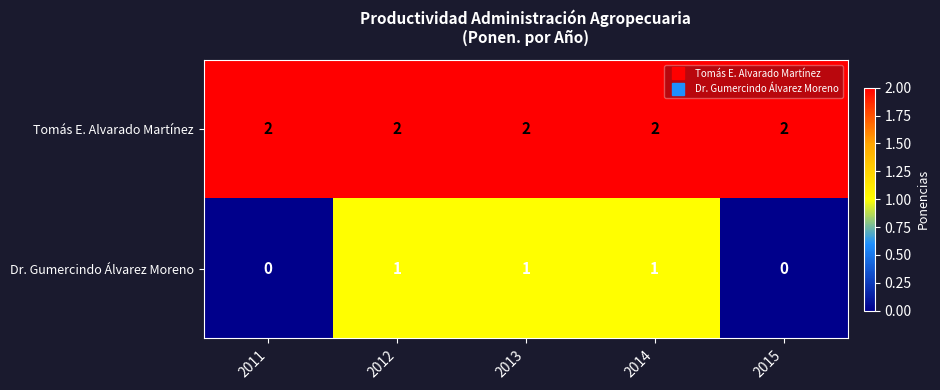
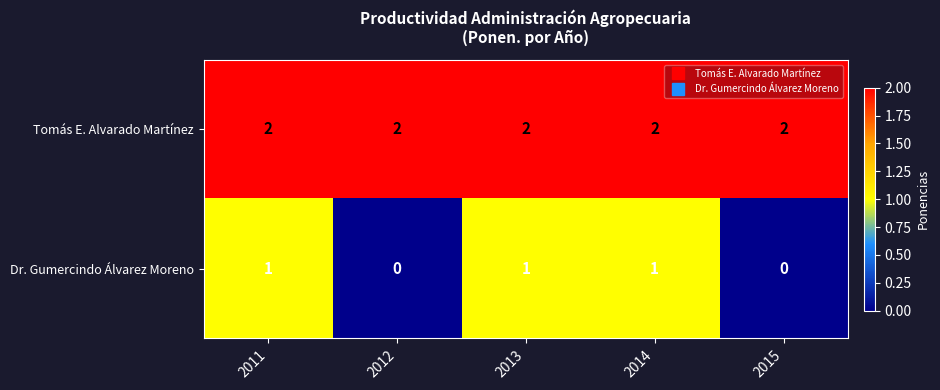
Dr. Gumercindo Álvarez Moreno, 2011: 0 -> 1
Dr. Gumercindo Álvarez Moreno, 2012: 1 -> 0
